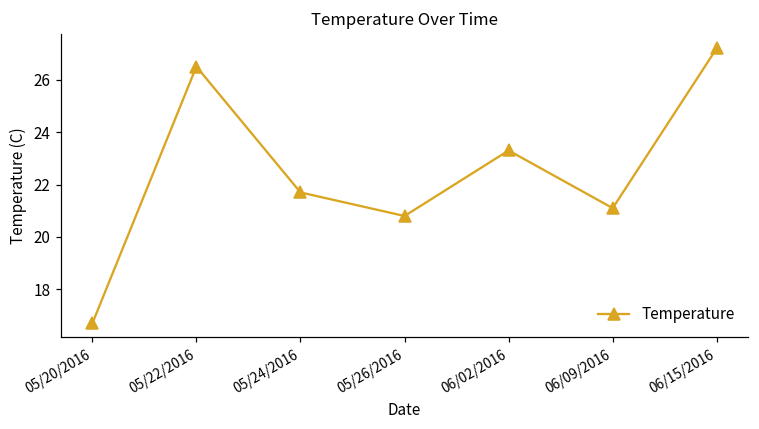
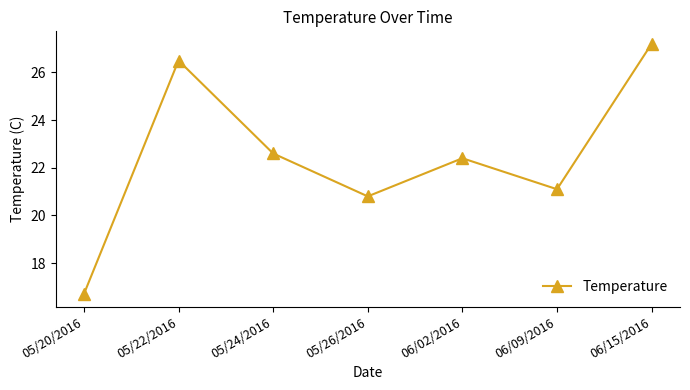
05/24/2016: 21.7 -> 22.6
06/02/2016: 23.3 -> 22.4
